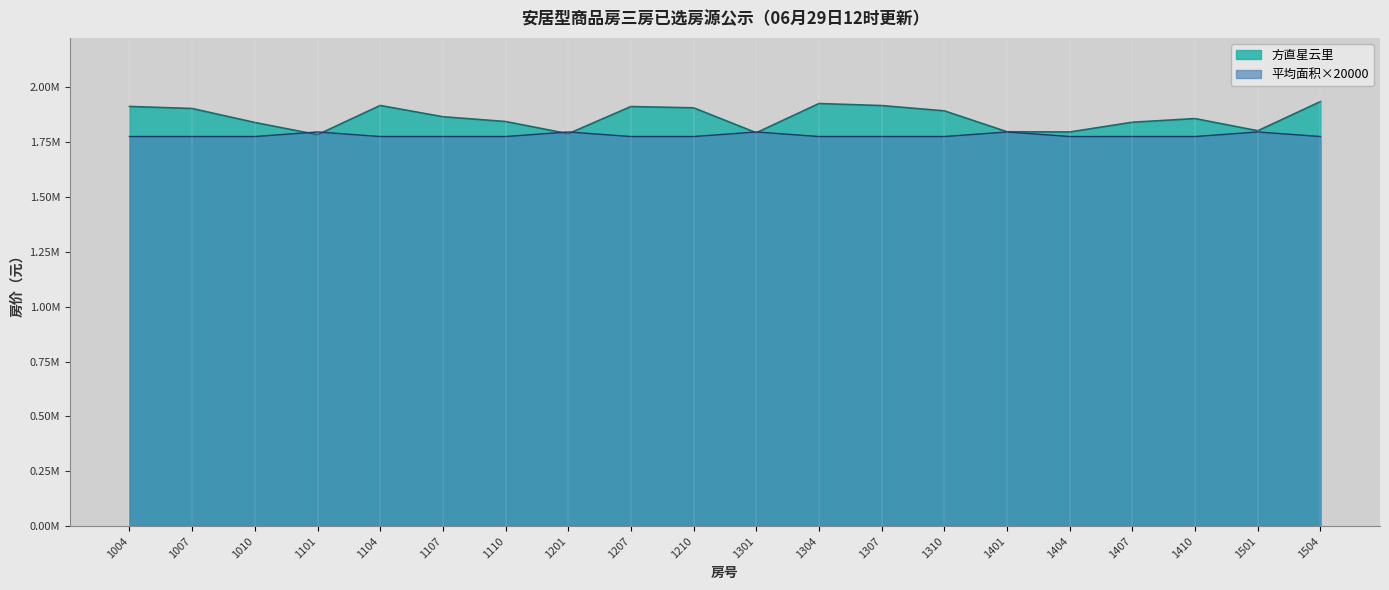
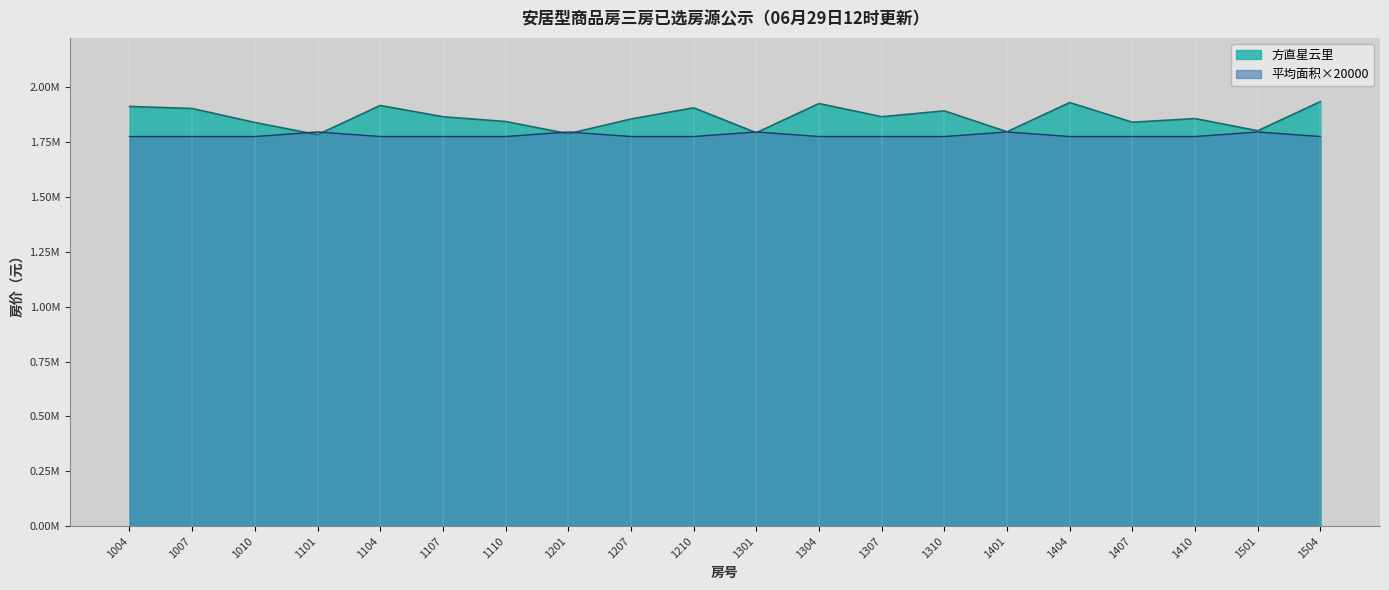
方直星云里, 1207: 1910000 -> 1850000
方直星云里, 1307: 1920000 -> 1870000
方直星云里, 1404: 1800000 -> 1930000
